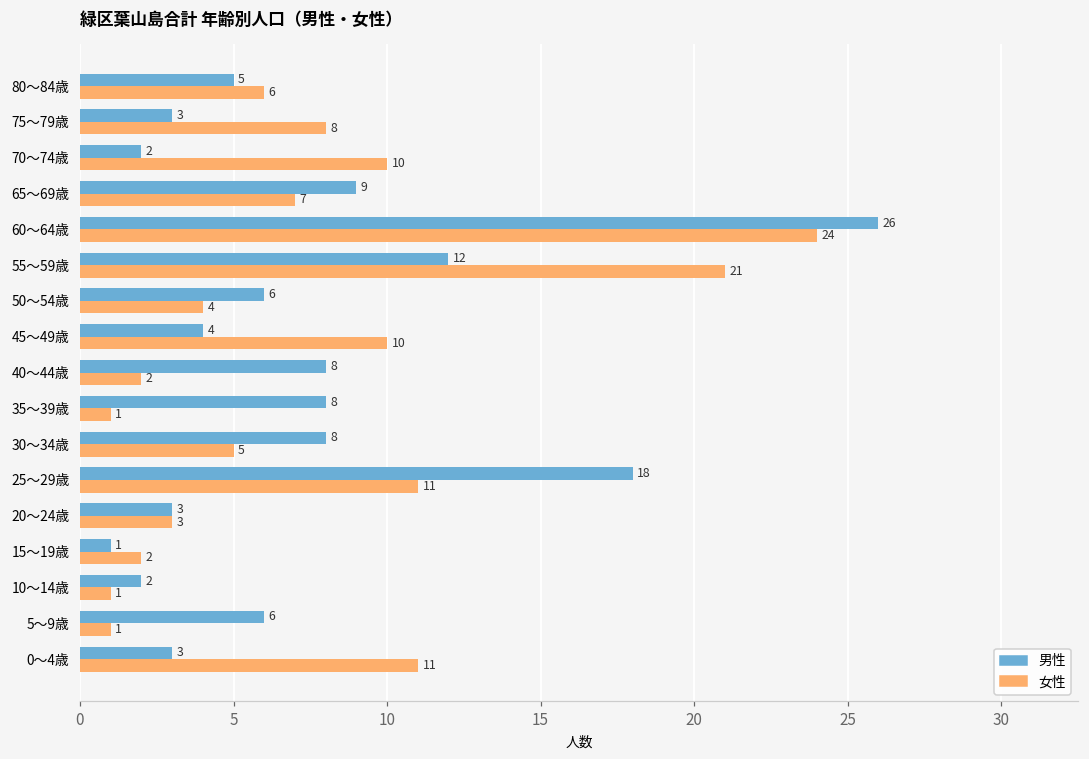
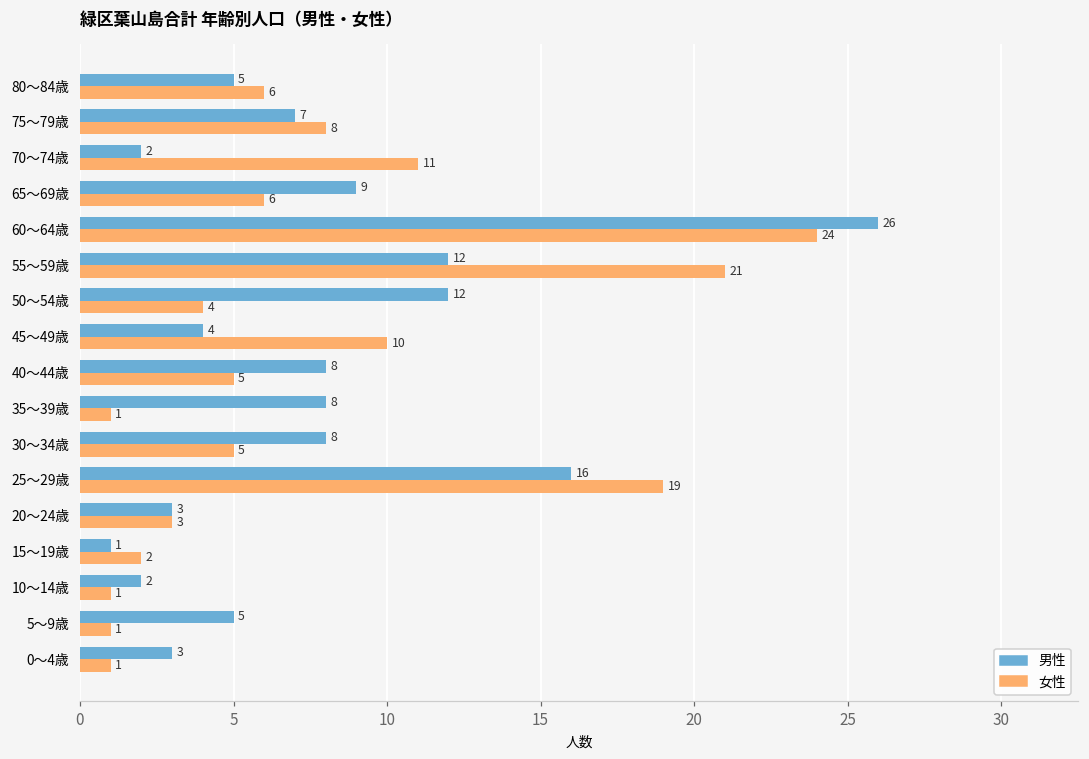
男性, 75～79歳: 3 -> 7
女性, 70～74歳: 10 -> 11
女性, 65～69歳: 7 -> 6
男性, 50～54歳: 6 -> 12
女性, 40～44歳: 2 -> 5
男性, 25～29歳: 18 -> 16
女性, 25～29歳: 11 -> 19
男性, 5～9歳: 6 -> 5
女性, 0～4歳: 11 -> 1
